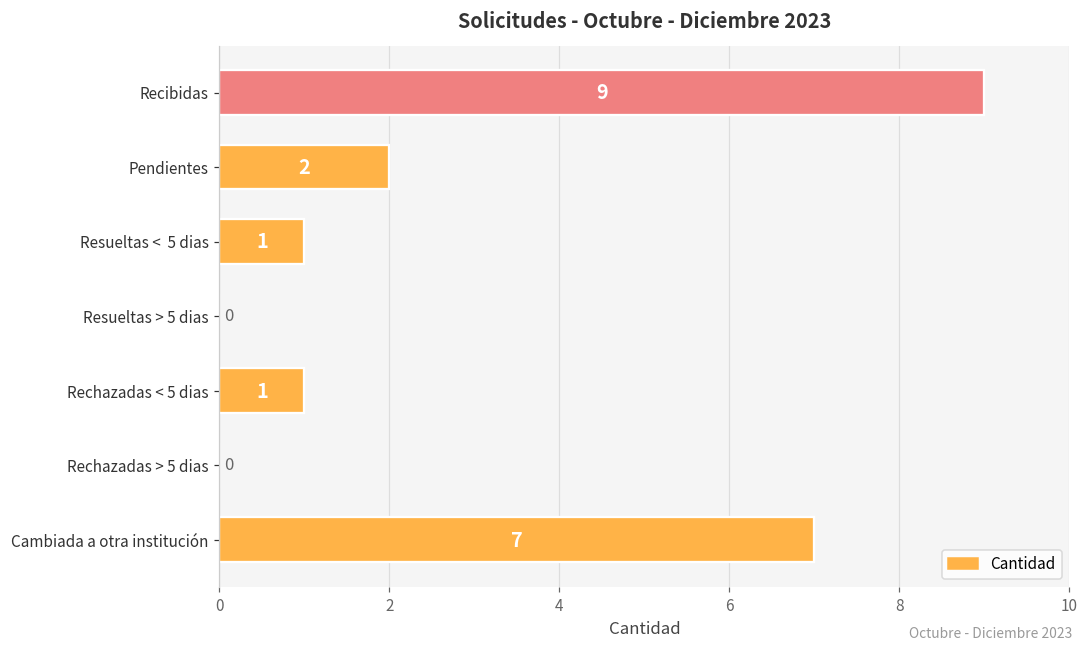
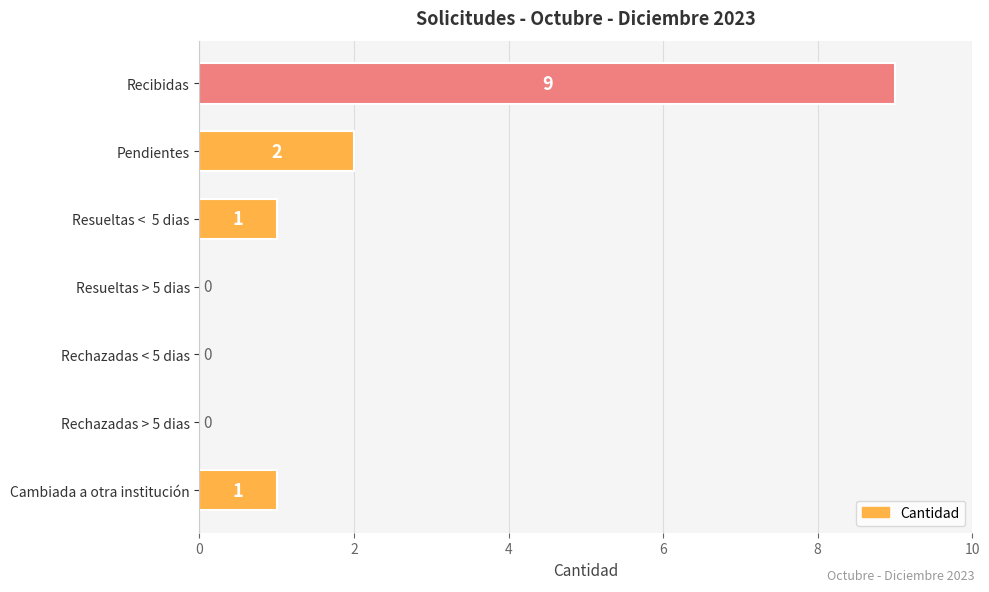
Rechazadas < 5 dias: 1 -> 0
Cambiada a otra institución: 7 -> 1
